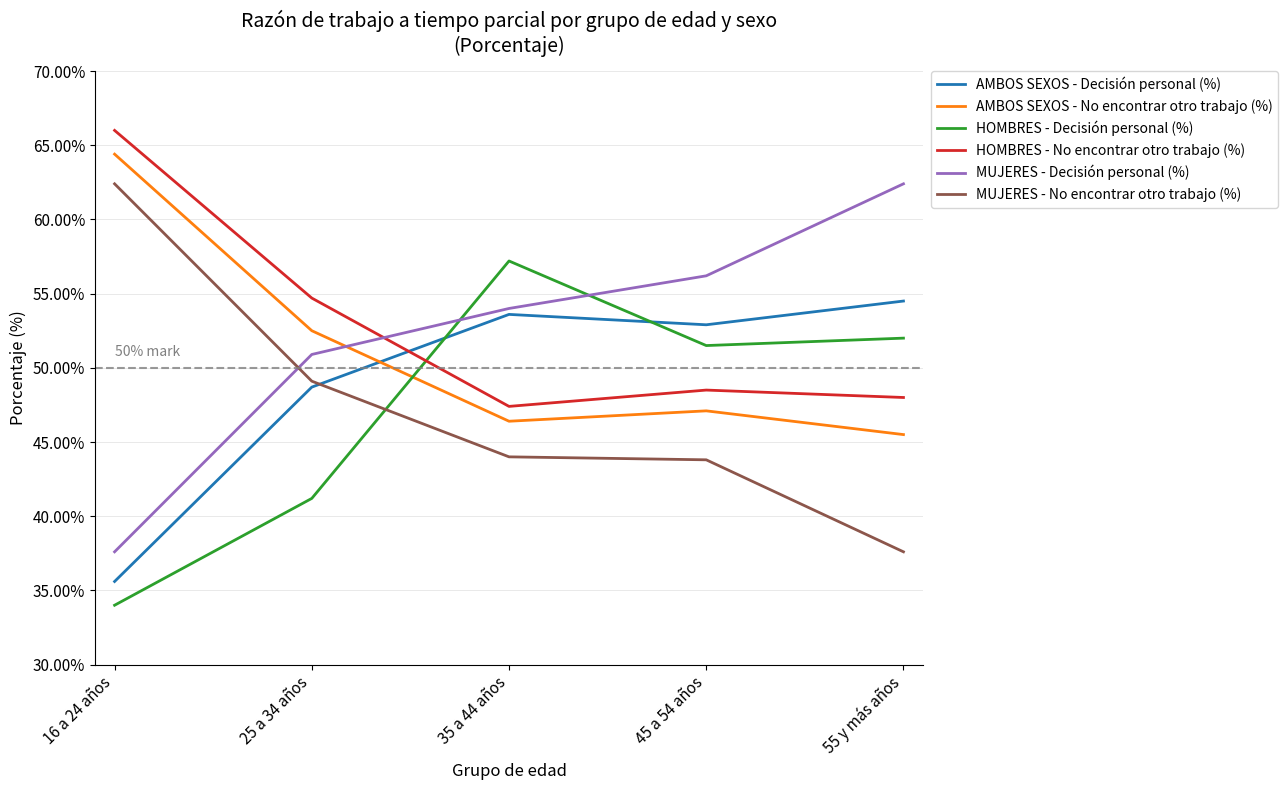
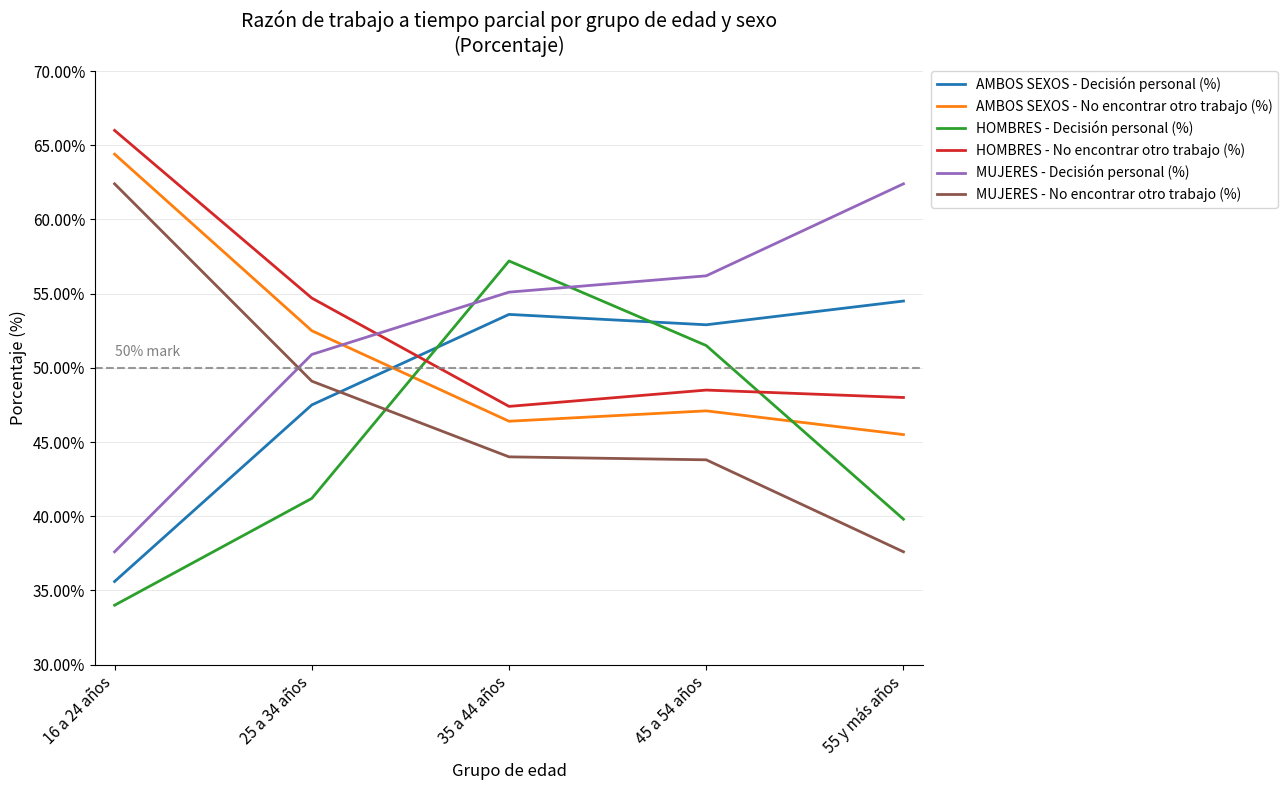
AMBOS SEXOS - Decisión personal (%), 25 a 34 años: 48.7% -> 47.5%
MUJERES - Decisión personal (%), 35 a 44 años: 54.0% -> 55.1%
HOMBRES - Decisión personal (%), 55 y más años: 52.0% -> 39.8%
